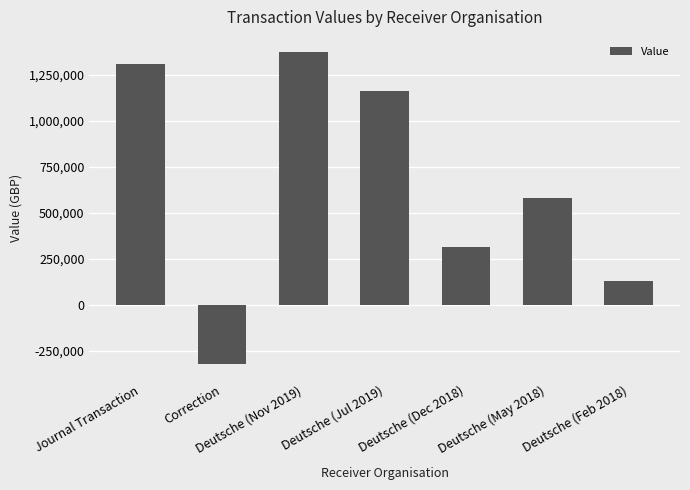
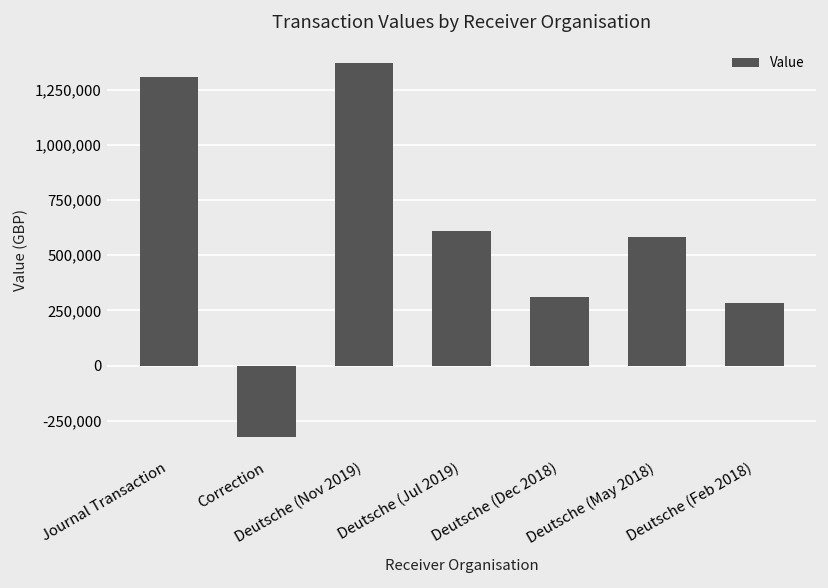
Deutsche (Jul 2019): 1,160,000 -> 610,000
Deutsche (Feb 2018): 130,000 -> 280,000
